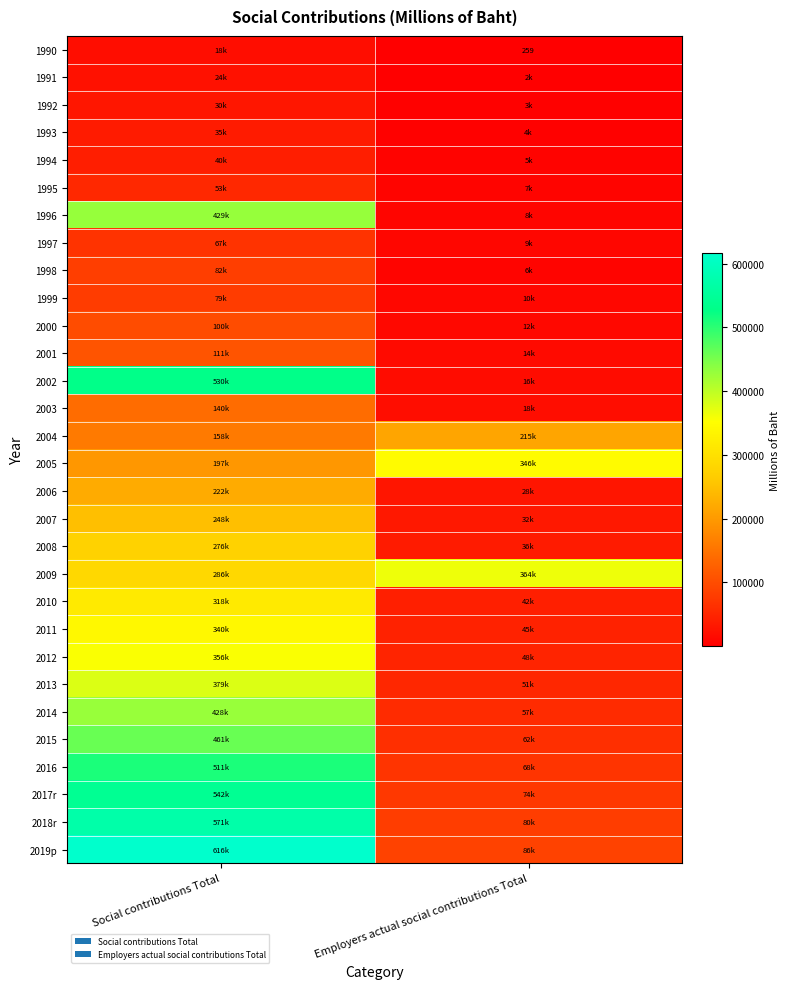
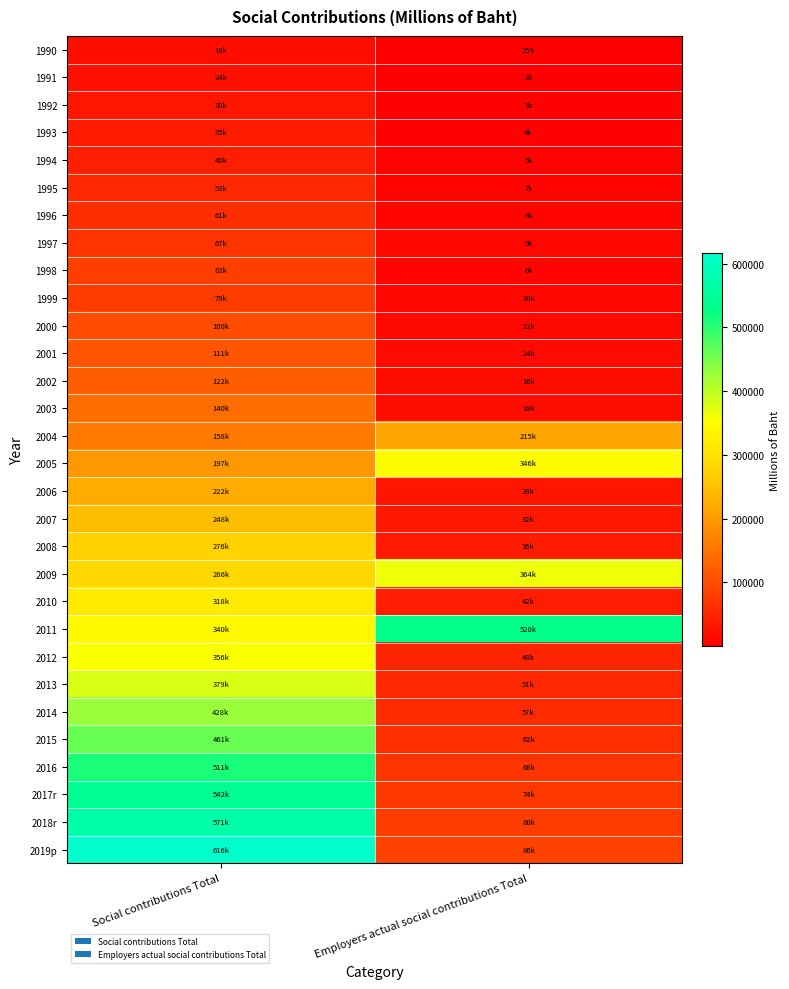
1996, Social contributions Total: 429k -> 61k
2002, Social contributions Total: 530k -> 122k
2011, Employers actual social contributions Total: 45k -> 528k
